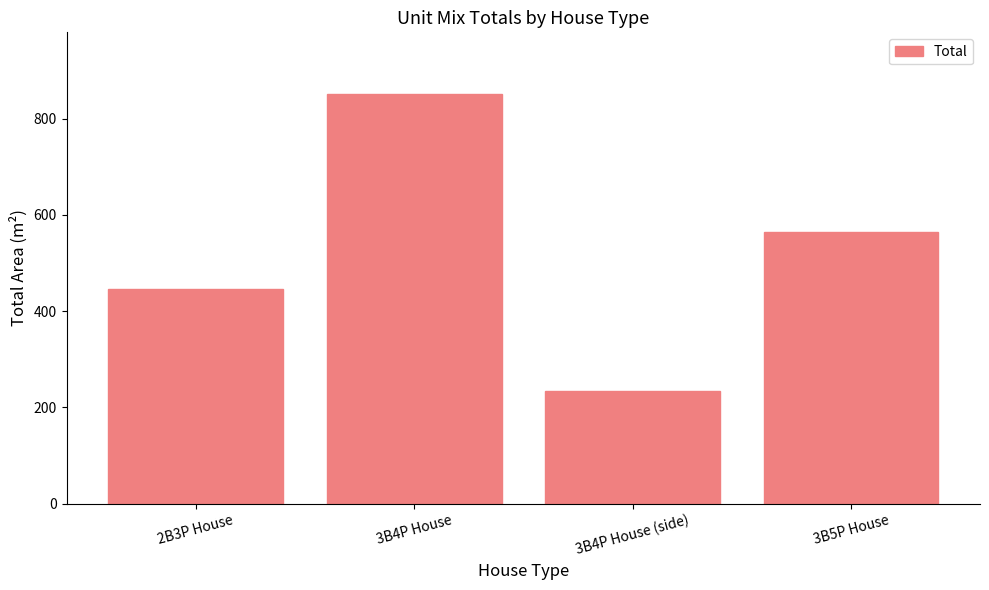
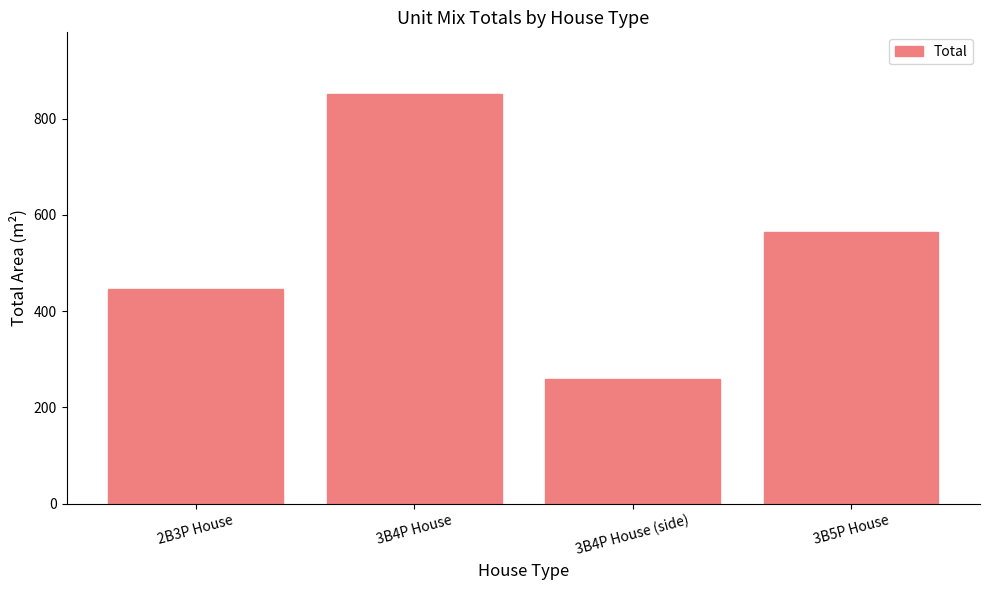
3B4P House (side): 230 -> 260
